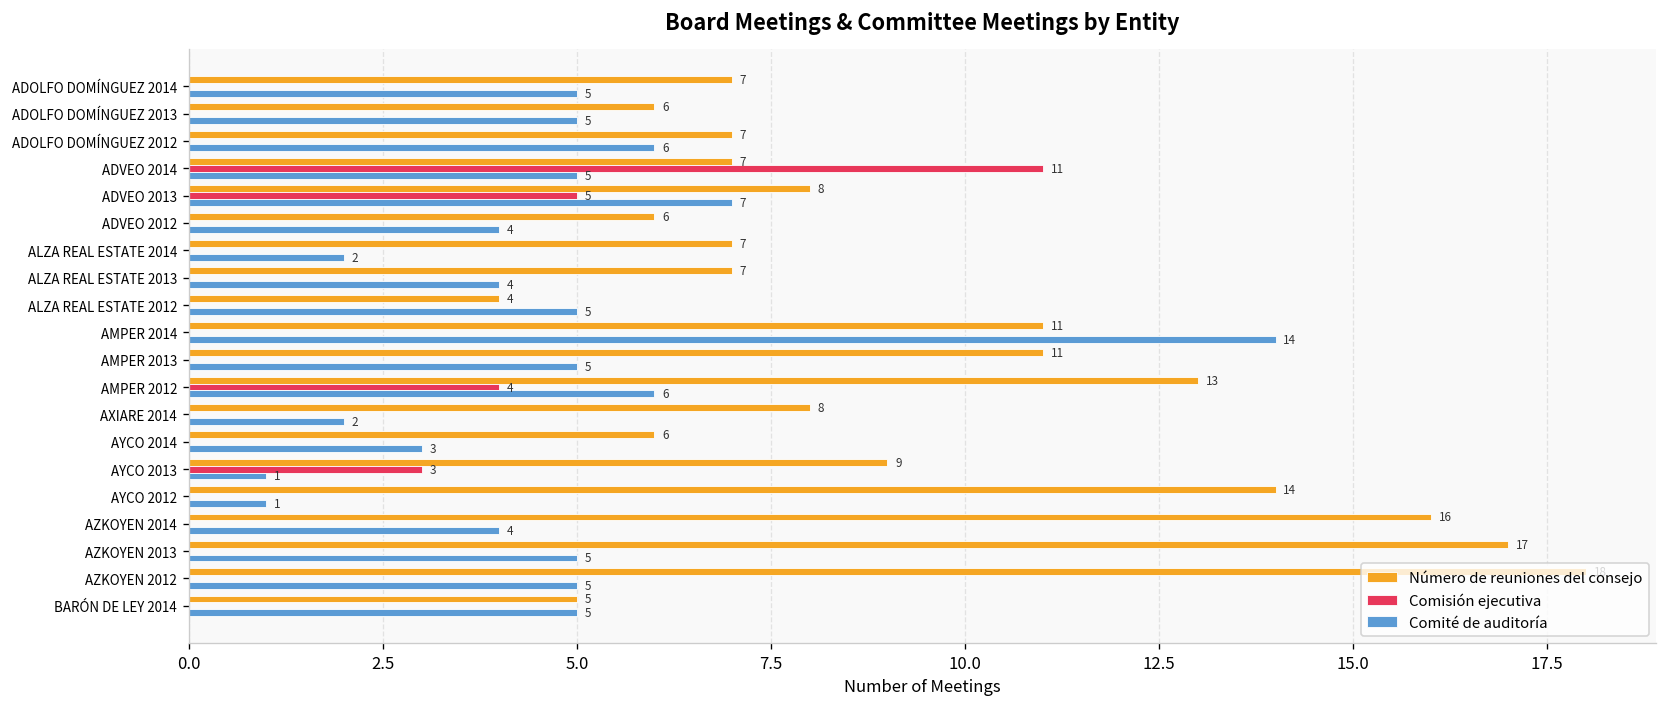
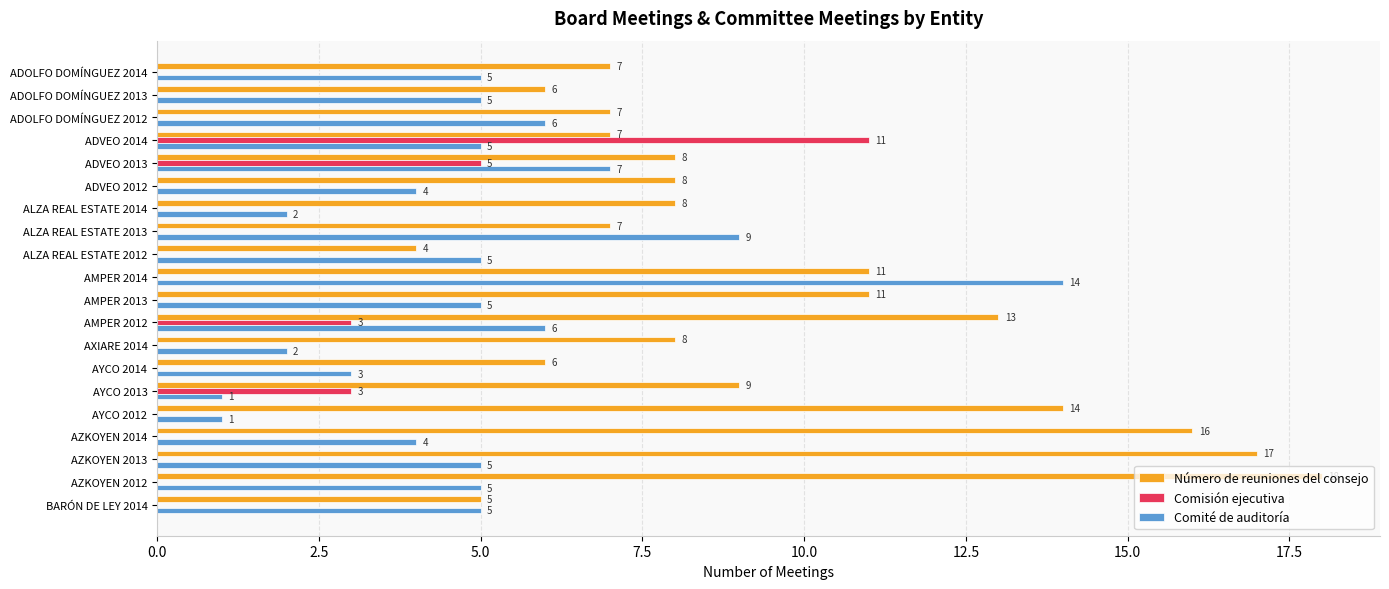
Número de reuniones del consejo, ADVEO 2012: 6 -> 8
Número de reuniones del consejo, ALZA REAL ESTATE 2014: 7 -> 8
Comité de auditoría, ALZA REAL ESTATE 2013: 4 -> 9
Comisión ejecutiva, AMPER 2012: 4 -> 3
